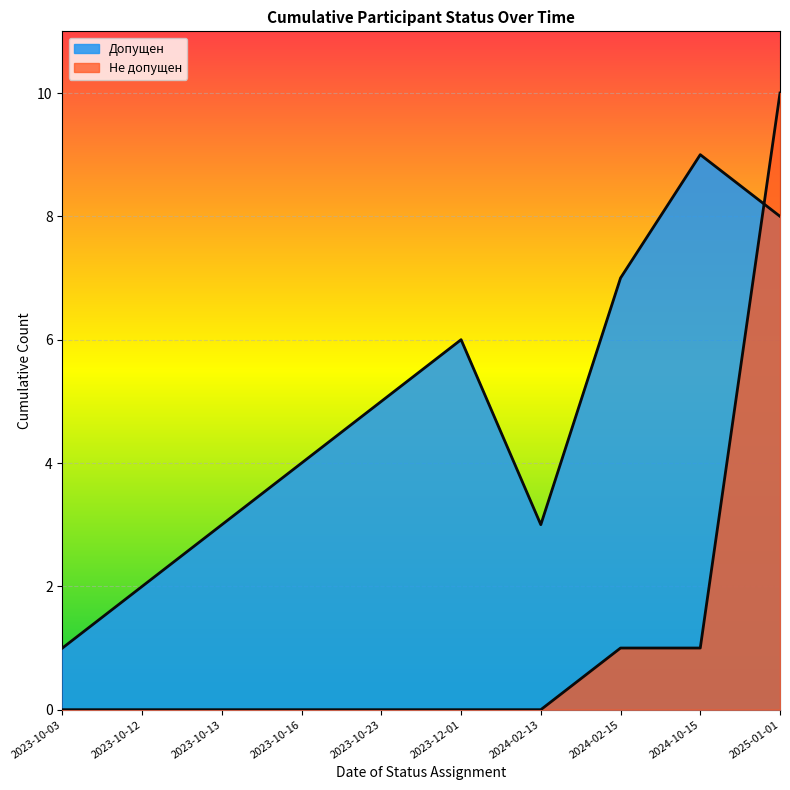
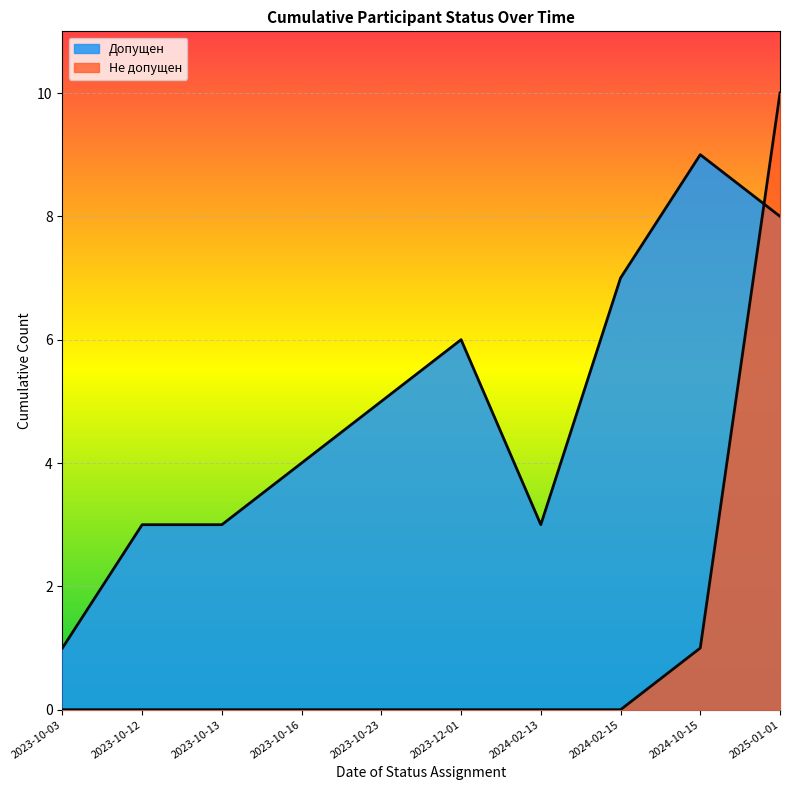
Допущен, 2023-10-12: 2 -> 3
Не допущен, 2024-02-15: 1 -> 0
